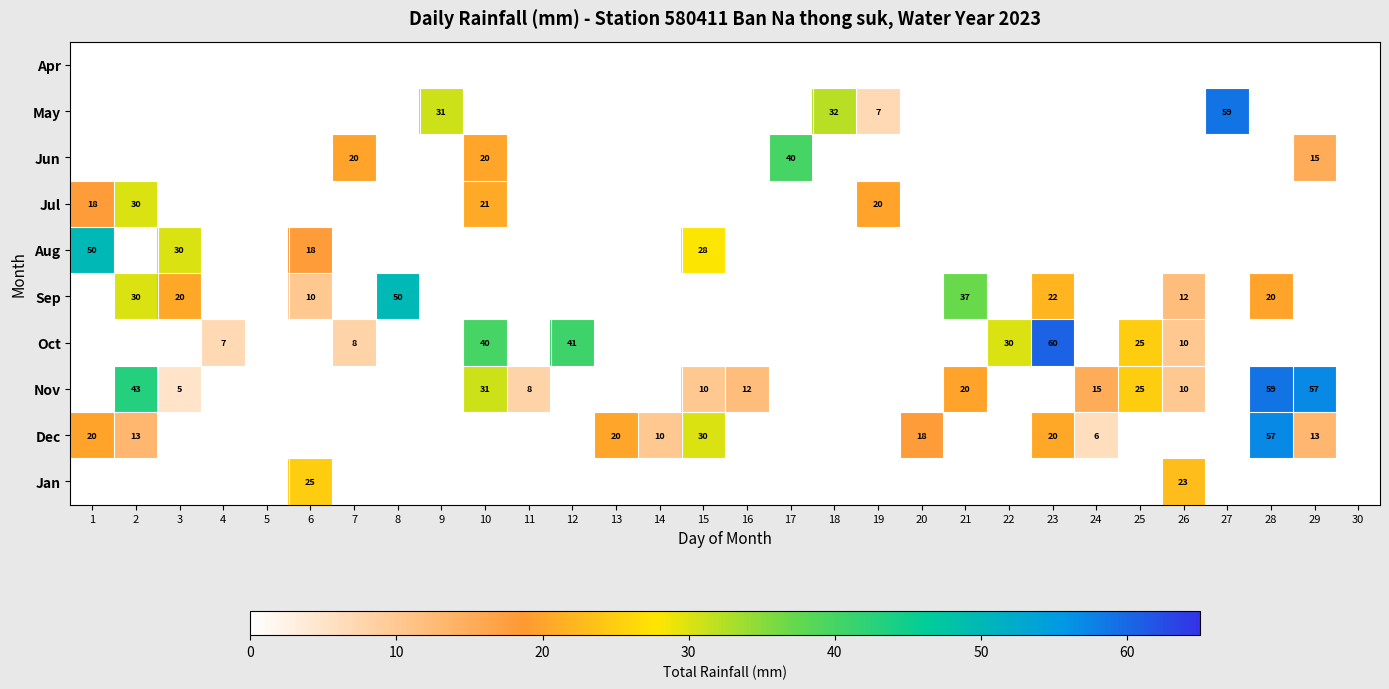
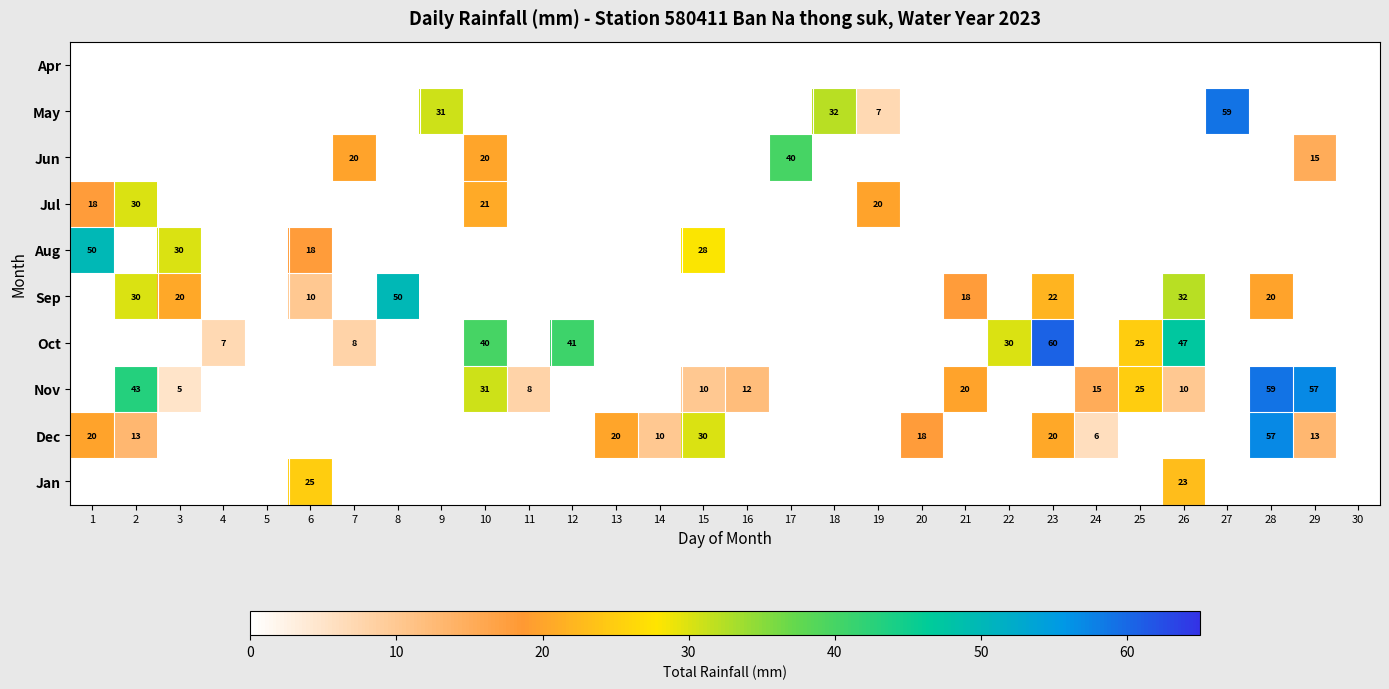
Sep, 21: 37 -> 18
Sep, 26: 12 -> 32
Oct, 26: 10 -> 47
